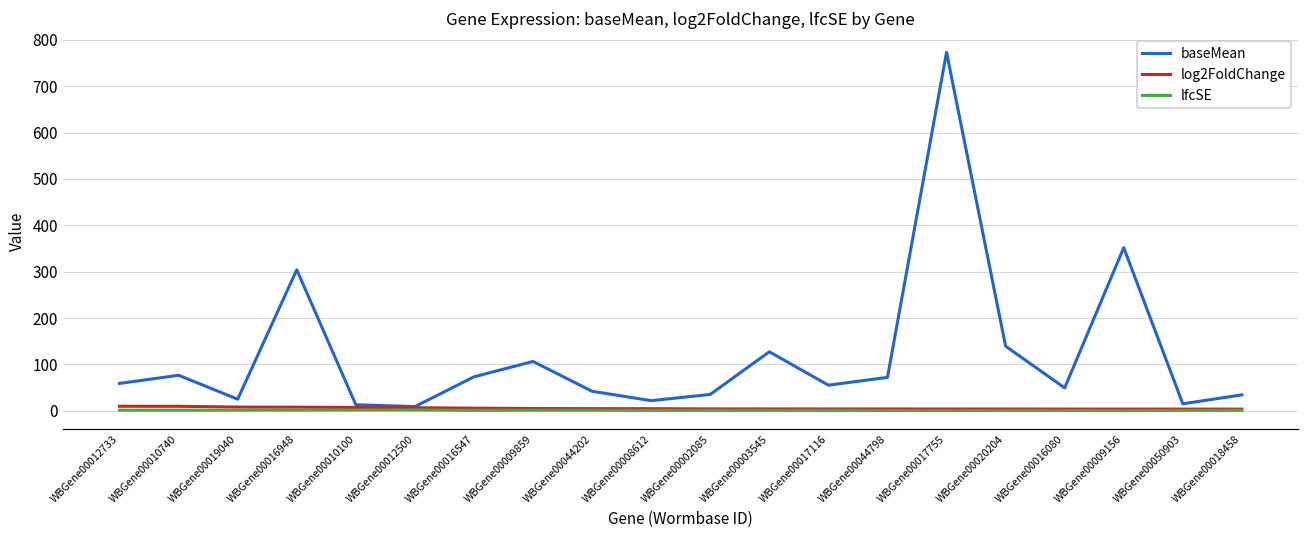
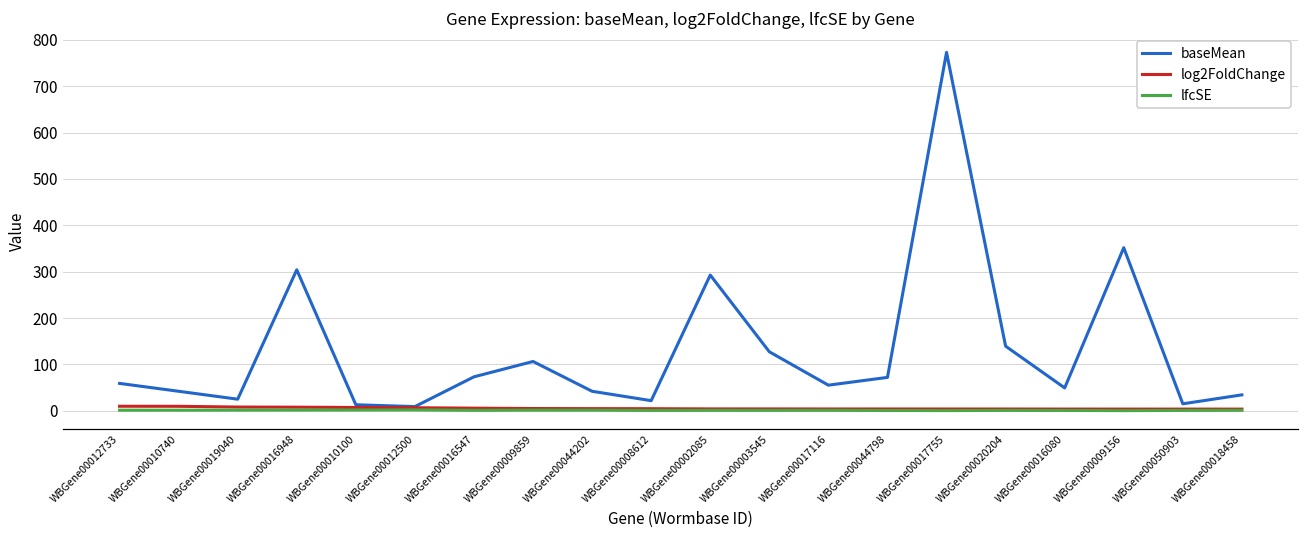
baseMean, WBGene00010740: 80 -> 40
baseMean, WBGene00002085: 40 -> 290
